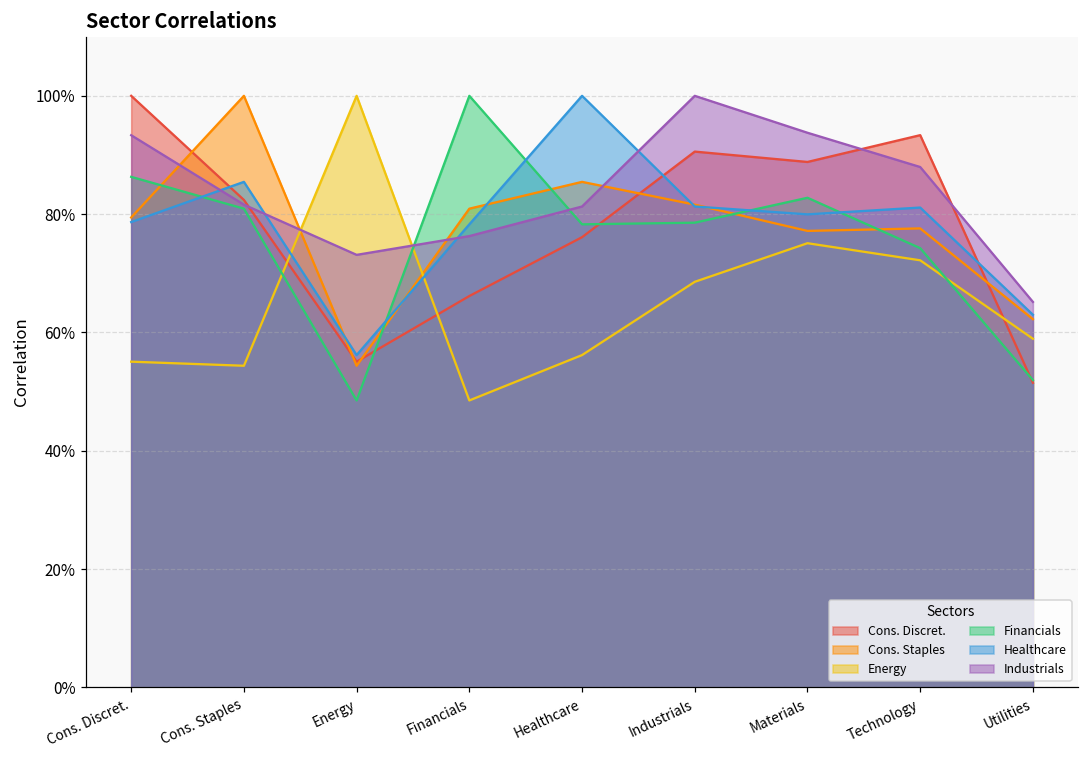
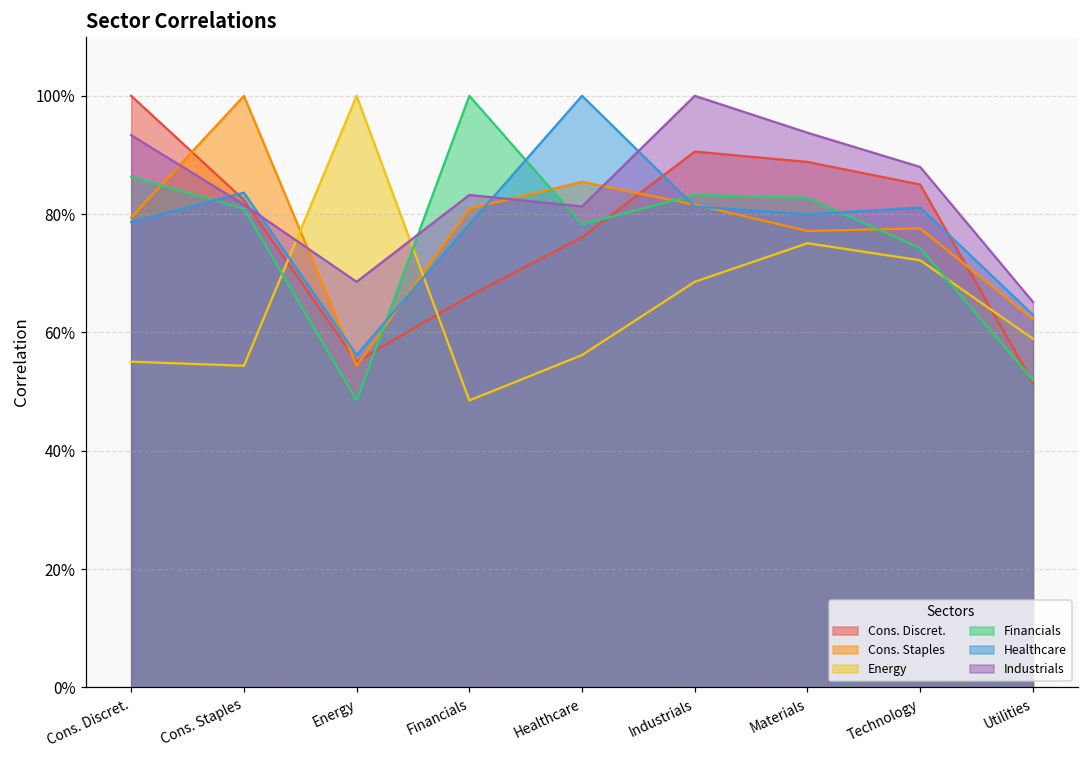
Healthcare, Cons. Staples: 85% -> 84%
Industrials, Energy: 73% -> 69%
Industrials, Financials: 76% -> 83%
Financials, Industrials: 79% -> 83%
Cons. Discret., Technology: 93% -> 85%
